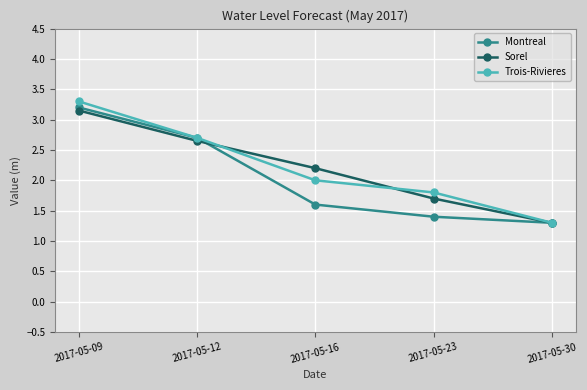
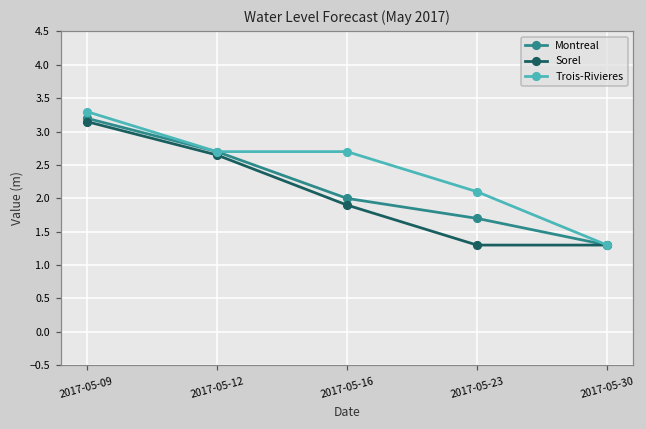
Montreal, 2017-05-16: 1.6 -> 2.0
Sorel, 2017-05-16: 2.2 -> 1.9
Trois-Rivieres, 2017-05-16: 2.0 -> 2.7
Montreal, 2017-05-23: 1.4 -> 1.7
Sorel, 2017-05-23: 1.7 -> 1.3
Trois-Rivieres, 2017-05-23: 1.8 -> 2.1
